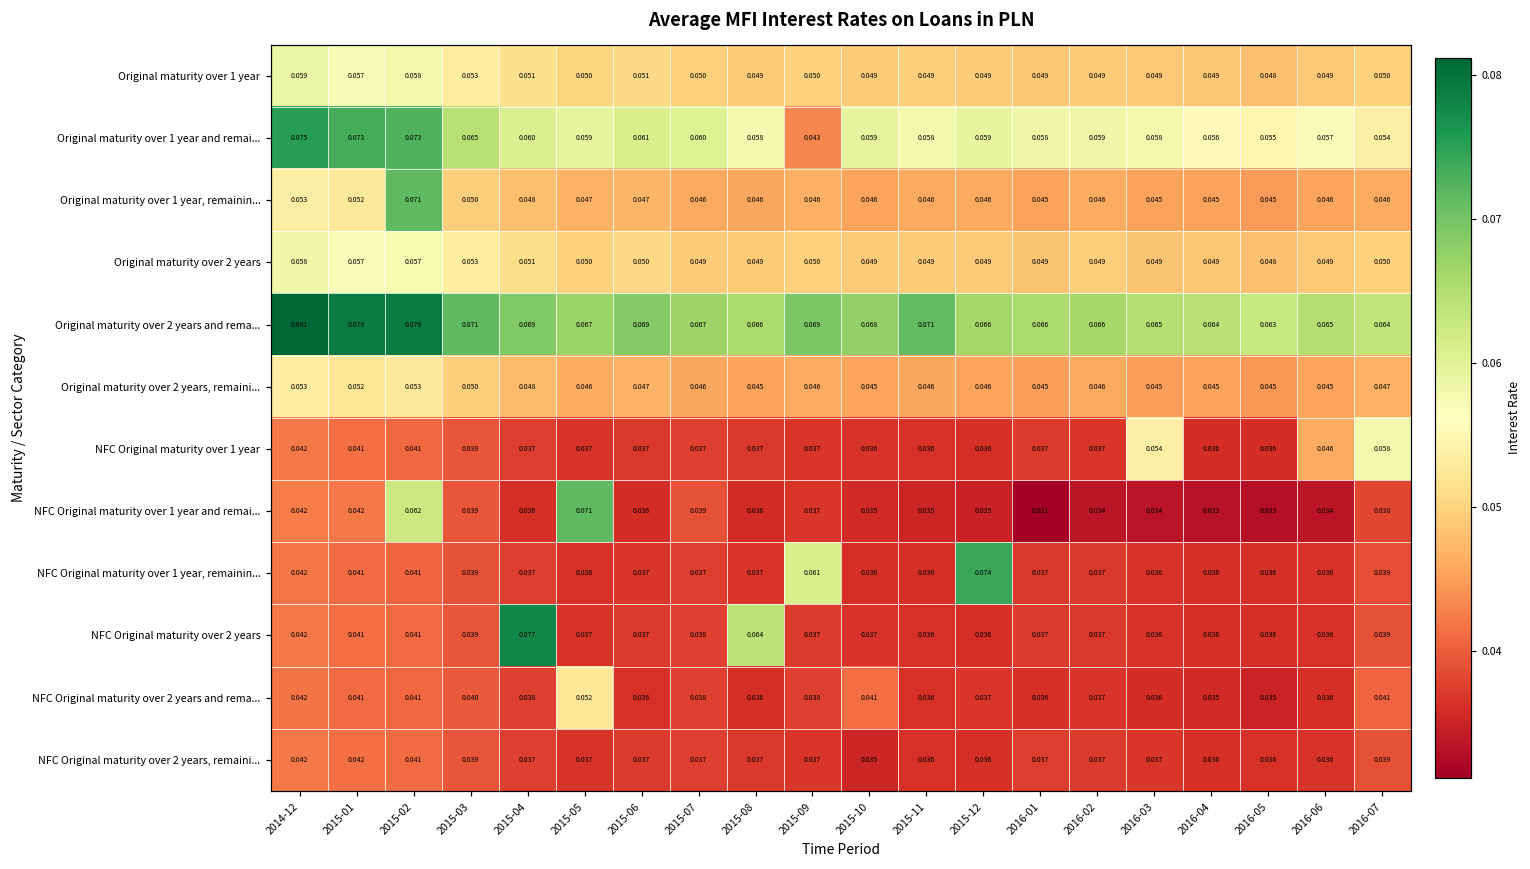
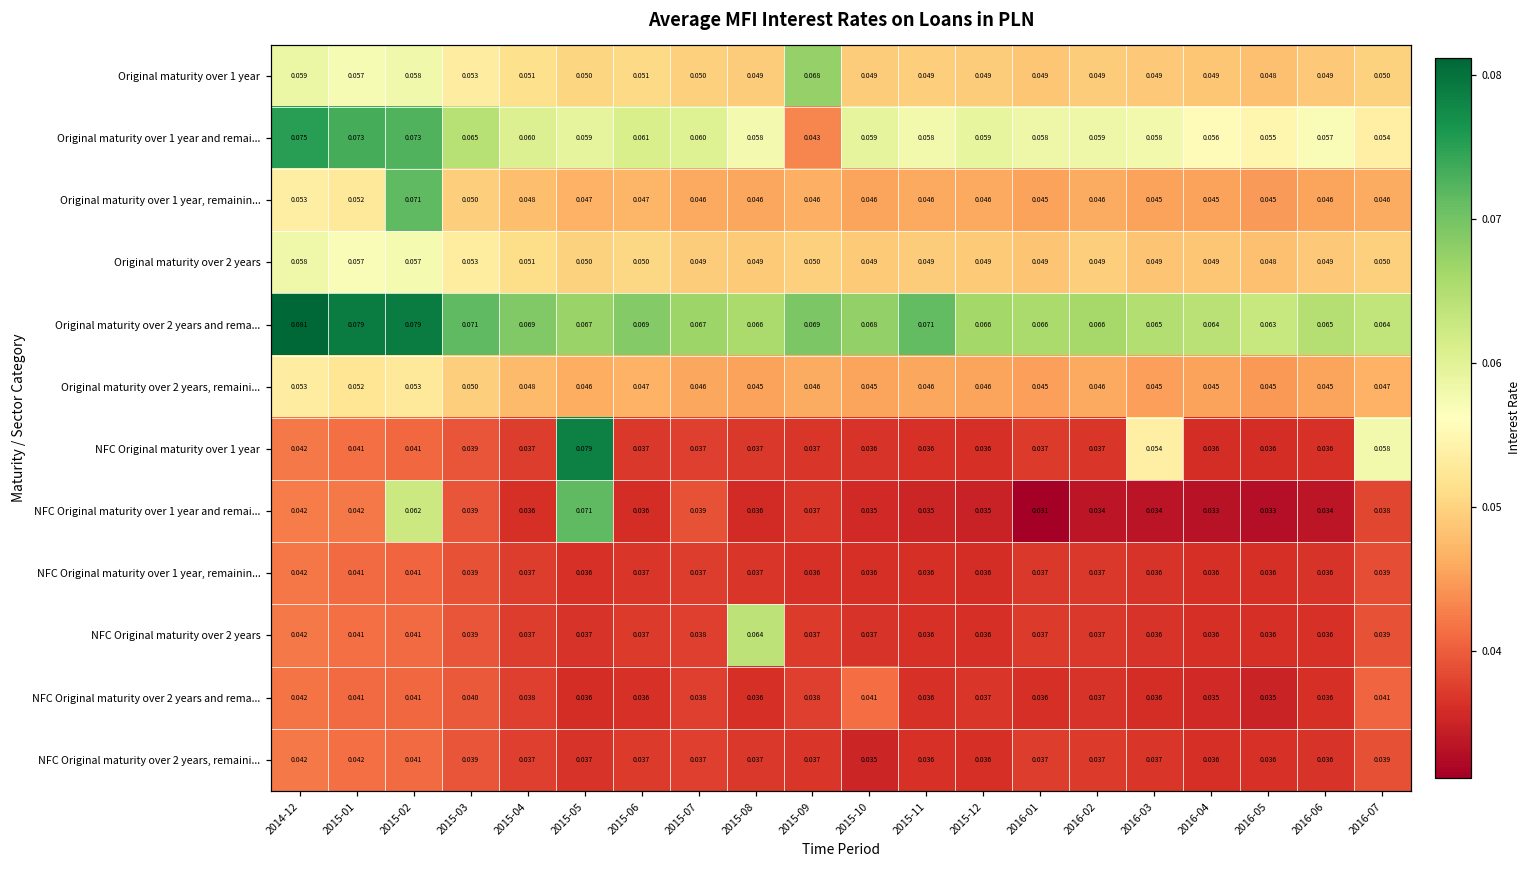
Original maturity over 1 year, 2015-09: 0.050 -> 0.068
NFC Original maturity over 1 year, 2015-05: 0.037 -> 0.079
NFC Original maturity over 1 year, 2016-06: 0.046 -> 0.036
NFC Original maturity over 1 year, remainin..., 2015-09: 0.061 -> 0.036
NFC Original maturity over 1 year, remainin..., 2015-12: 0.074 -> 0.036
NFC Original maturity over 2 years, 2015-04: 0.077 -> 0.037
NFC Original maturity over 2 years and rema..., 2015-05: 0.052 -> 0.036
